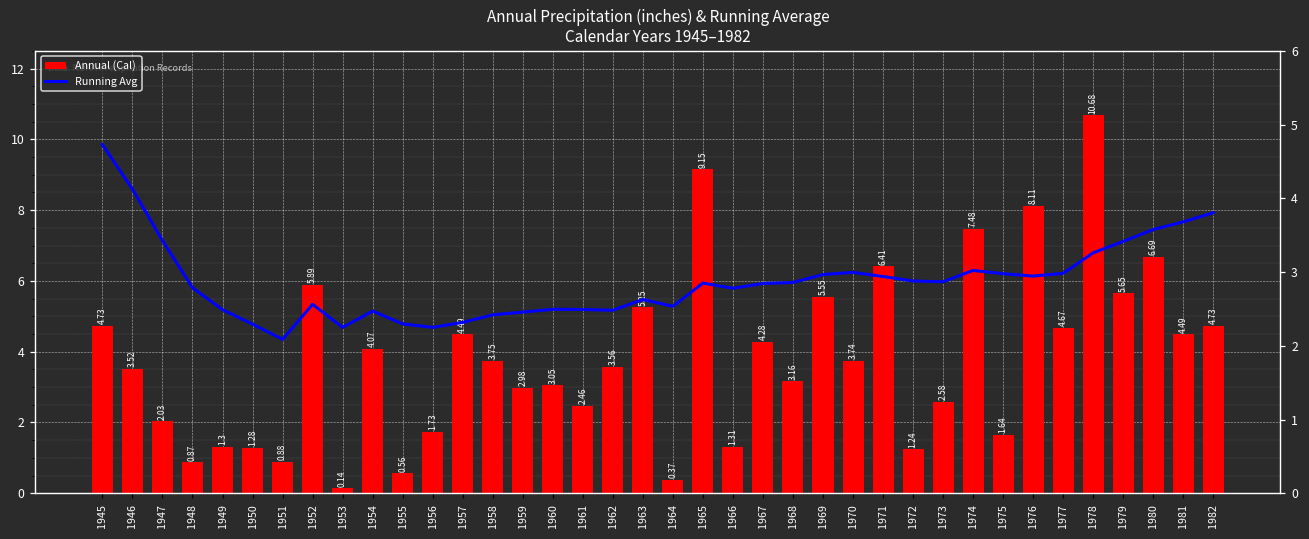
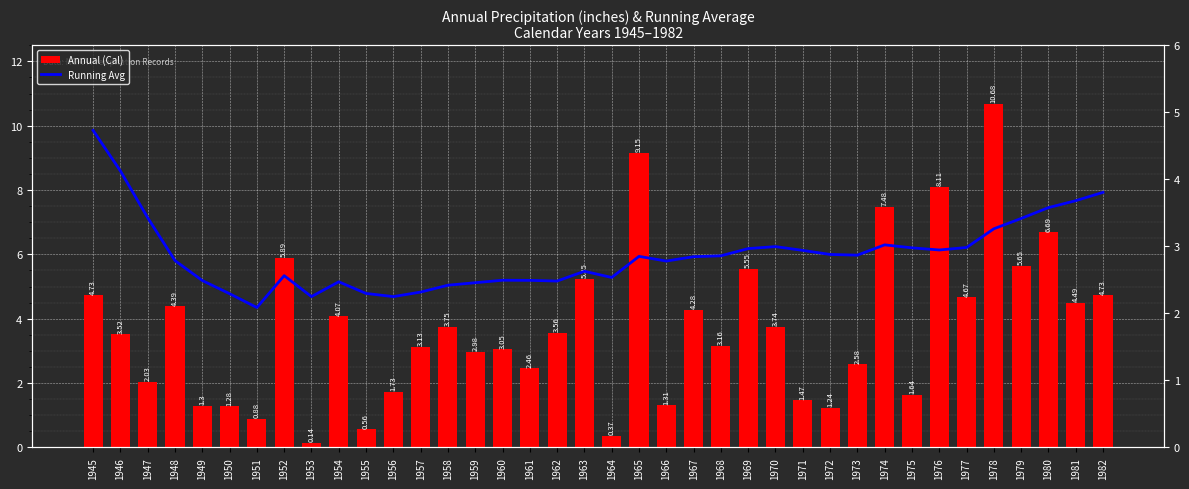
Annual (Cal), 1948: 0.87 -> 4.39
Annual (Cal), 1957: 4.49 -> 3.13
Annual (Cal), 1971: 6.41 -> 1.47
